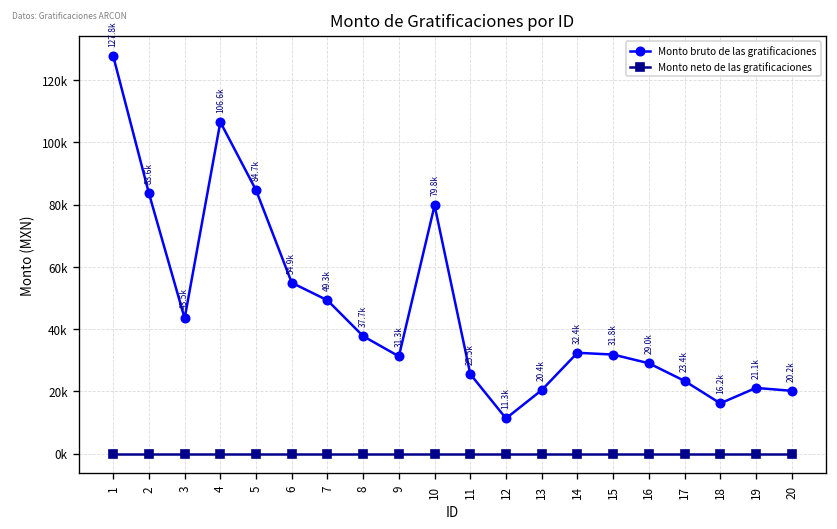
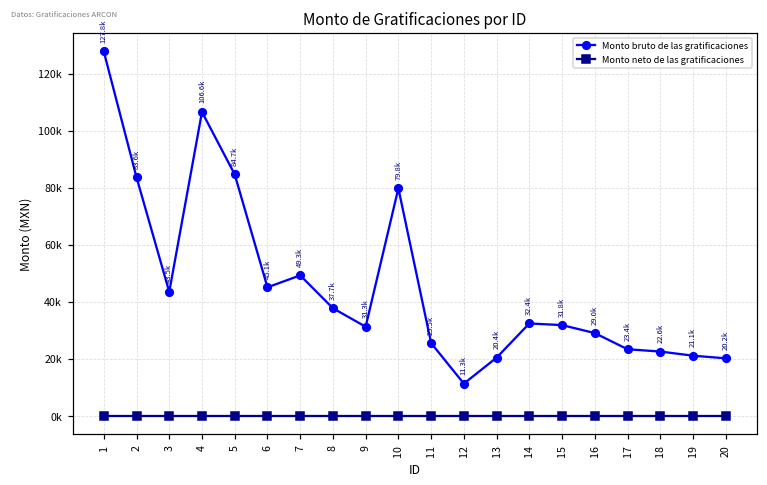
Monto bruto de las gratificaciones, 6: 54.9k -> 45.1k
Monto bruto de las gratificaciones, 18: 16.2k -> 22.6k
